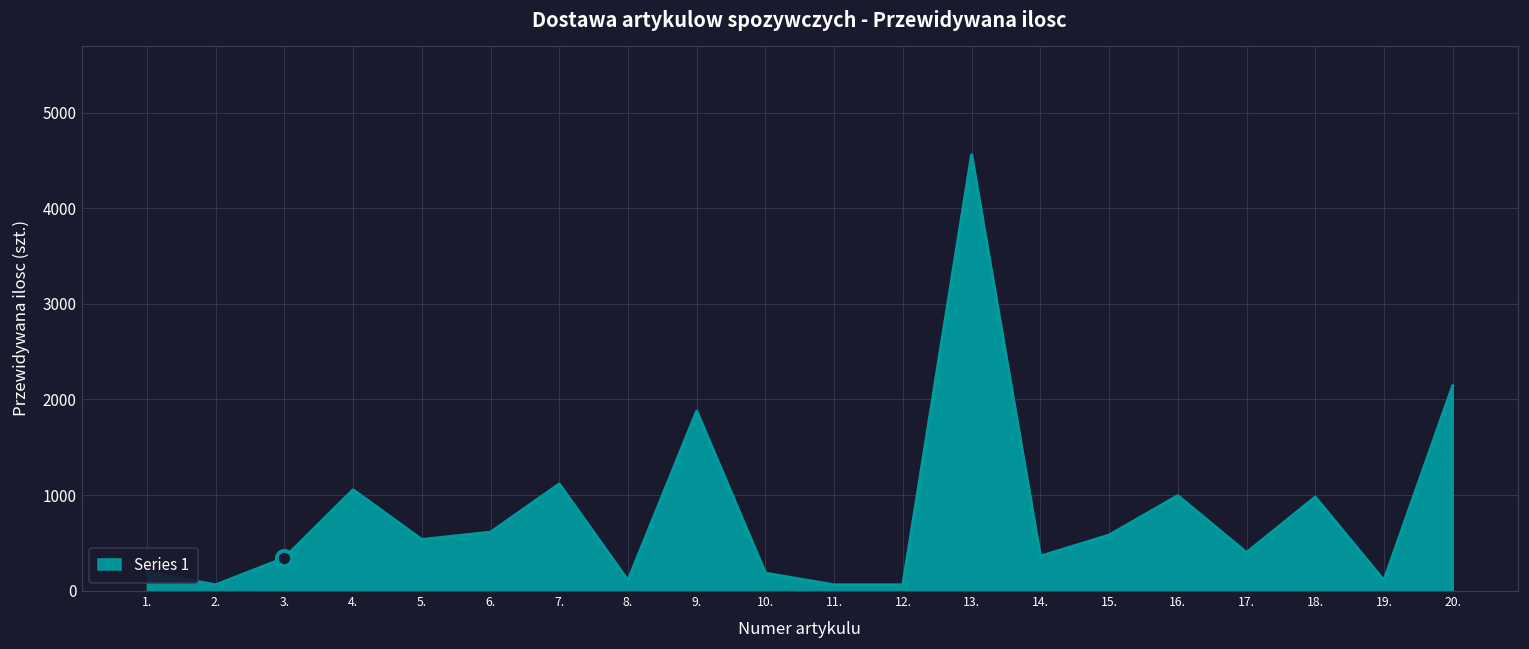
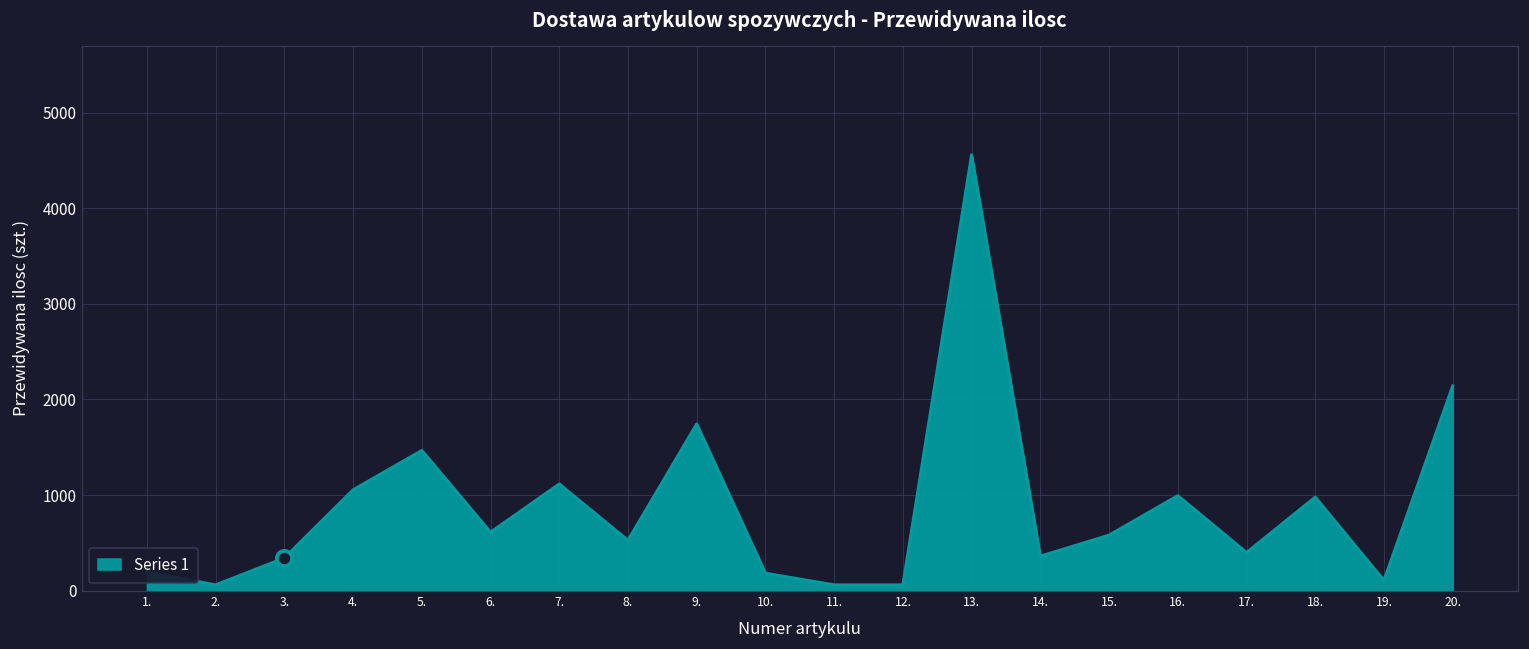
Series 1, 5.: 500 -> 1500
Series 1, 8.: 100 -> 500
Series 1, 9.: 1900 -> 1700
